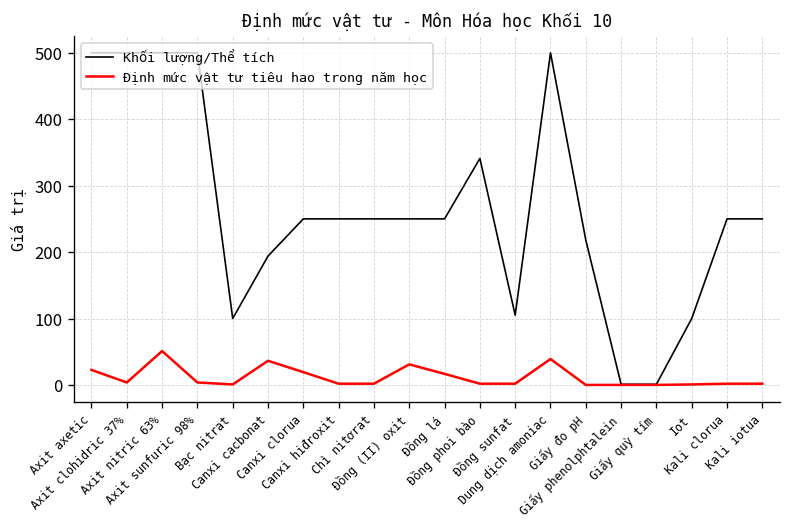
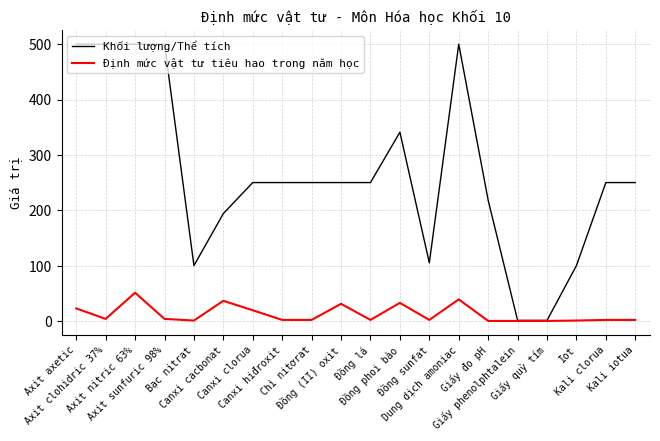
Định mức vật tư tiêu hao trong năm học, Đồng lá: 20 -> 0
Định mức vật tư tiêu hao trong năm học, Đồng phoi bào: 0 -> 30
